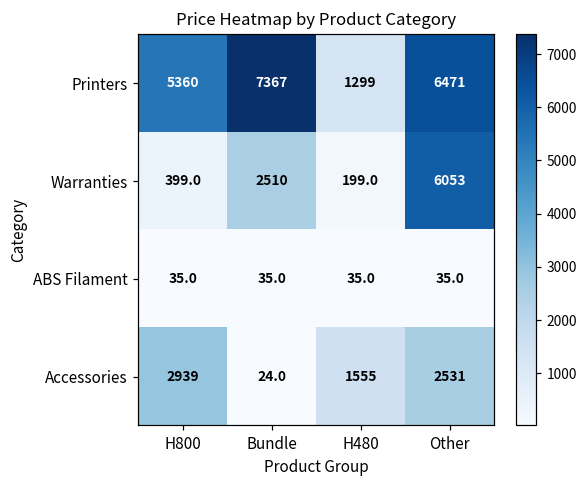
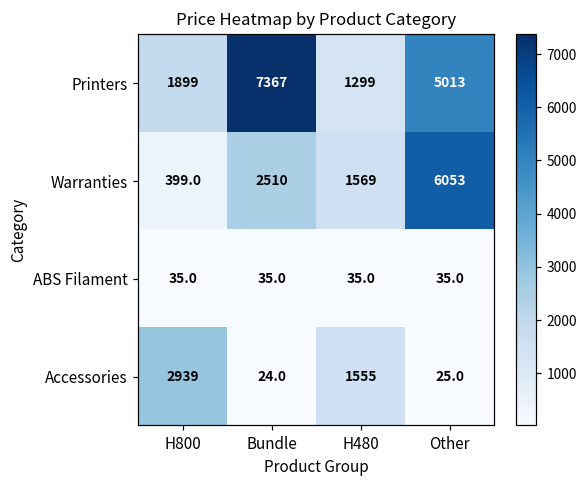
Printers, H800: 5360 -> 1899
Printers, Other: 6471 -> 5013
Warranties, H480: 199.0 -> 1569
Accessories, Other: 2531 -> 25.0
